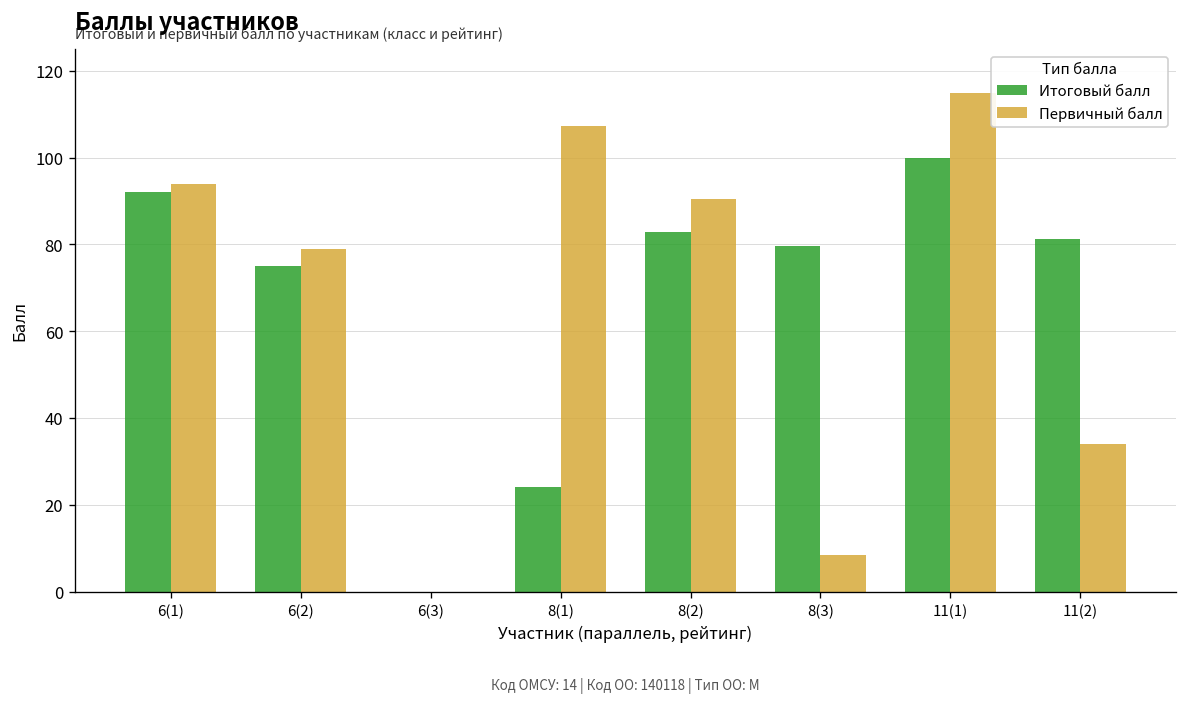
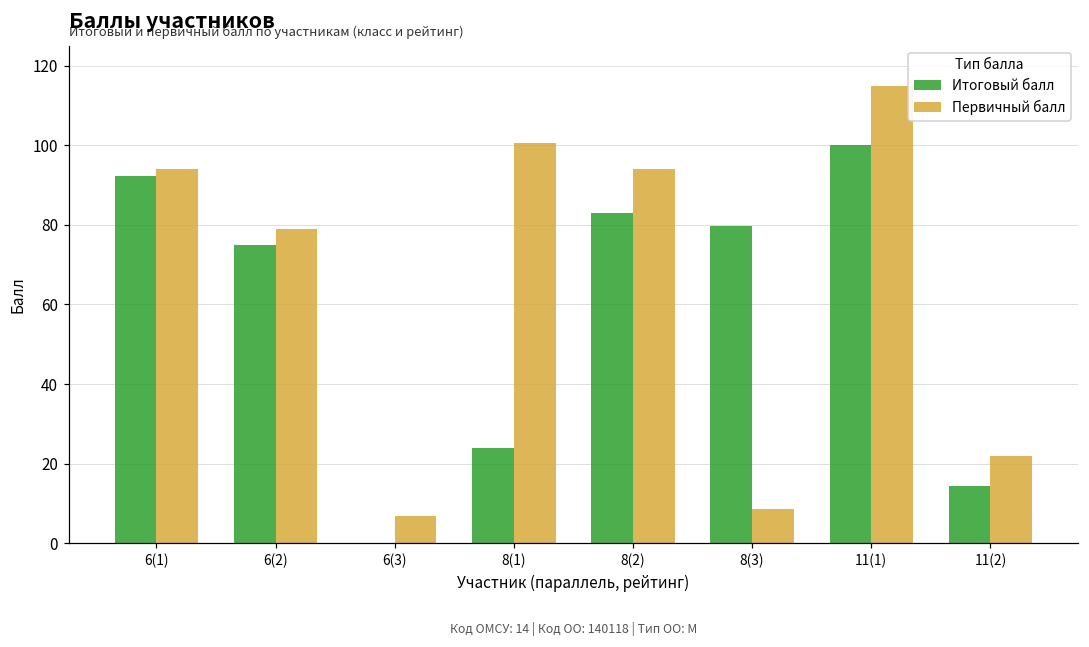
Первичный балл, 6(3): 0 -> 7
Первичный балл, 8(1): 107 -> 101
Первичный балл, 8(2): 90 -> 94
Итоговый балл, 11(2): 81 -> 14
Первичный балл, 11(2): 34 -> 22
